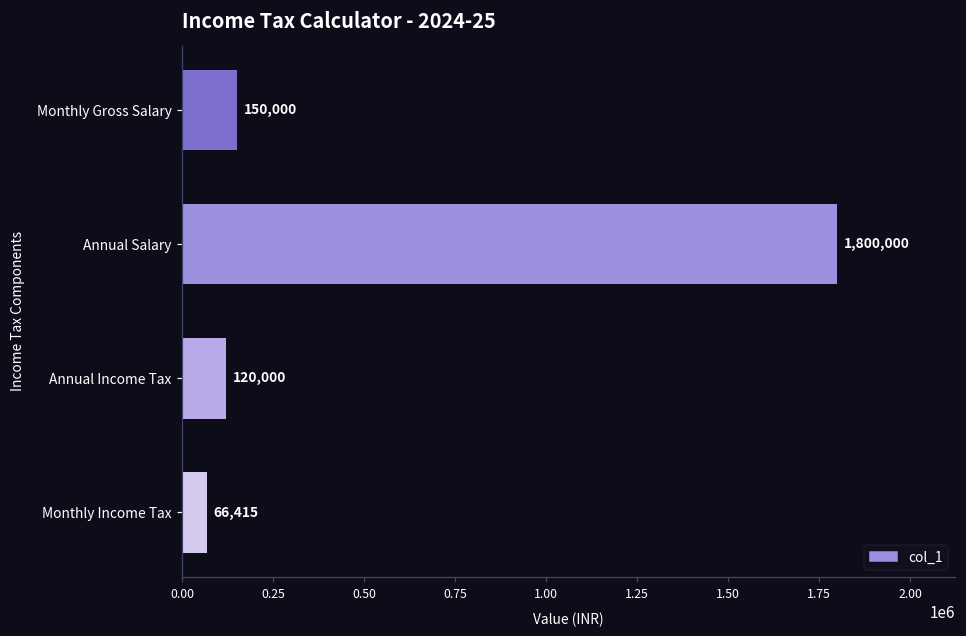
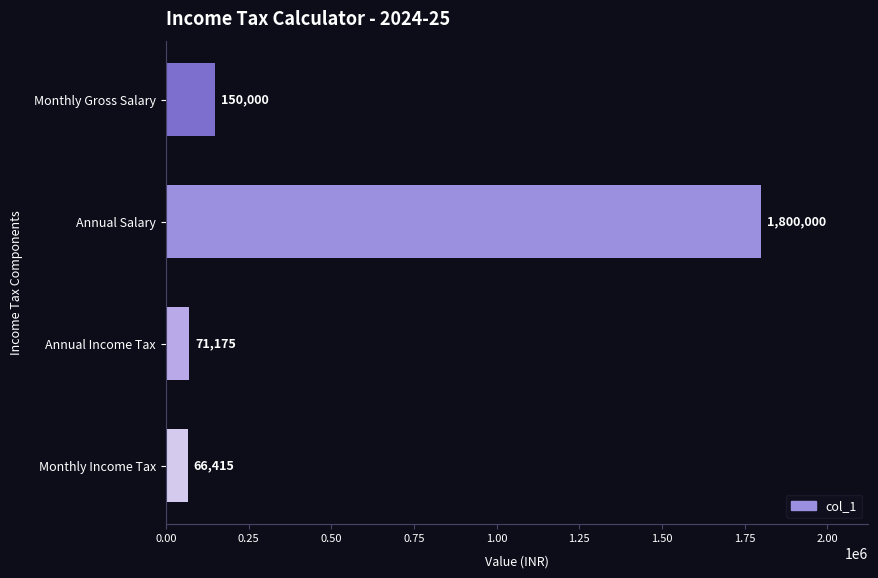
Annual Income Tax: 120,000 -> 71,175
